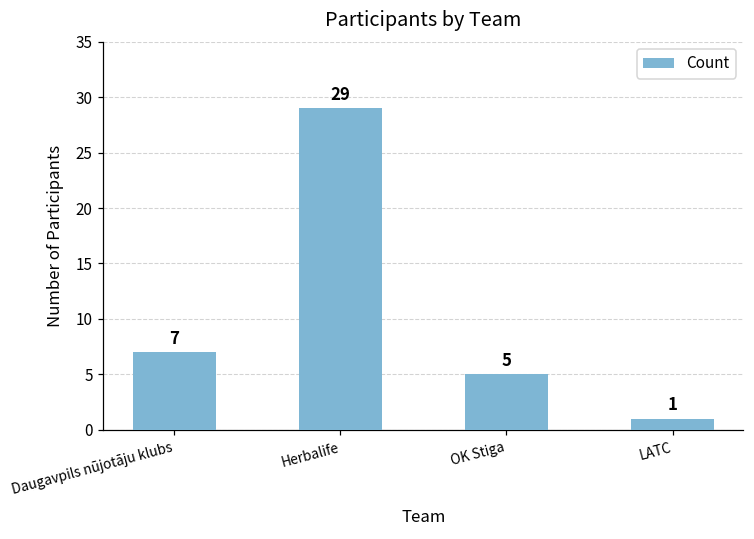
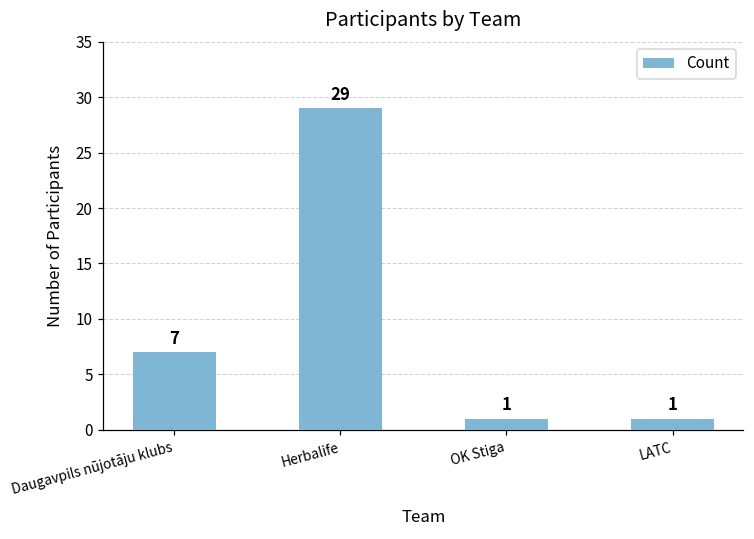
OK Stiga: 5 -> 1
